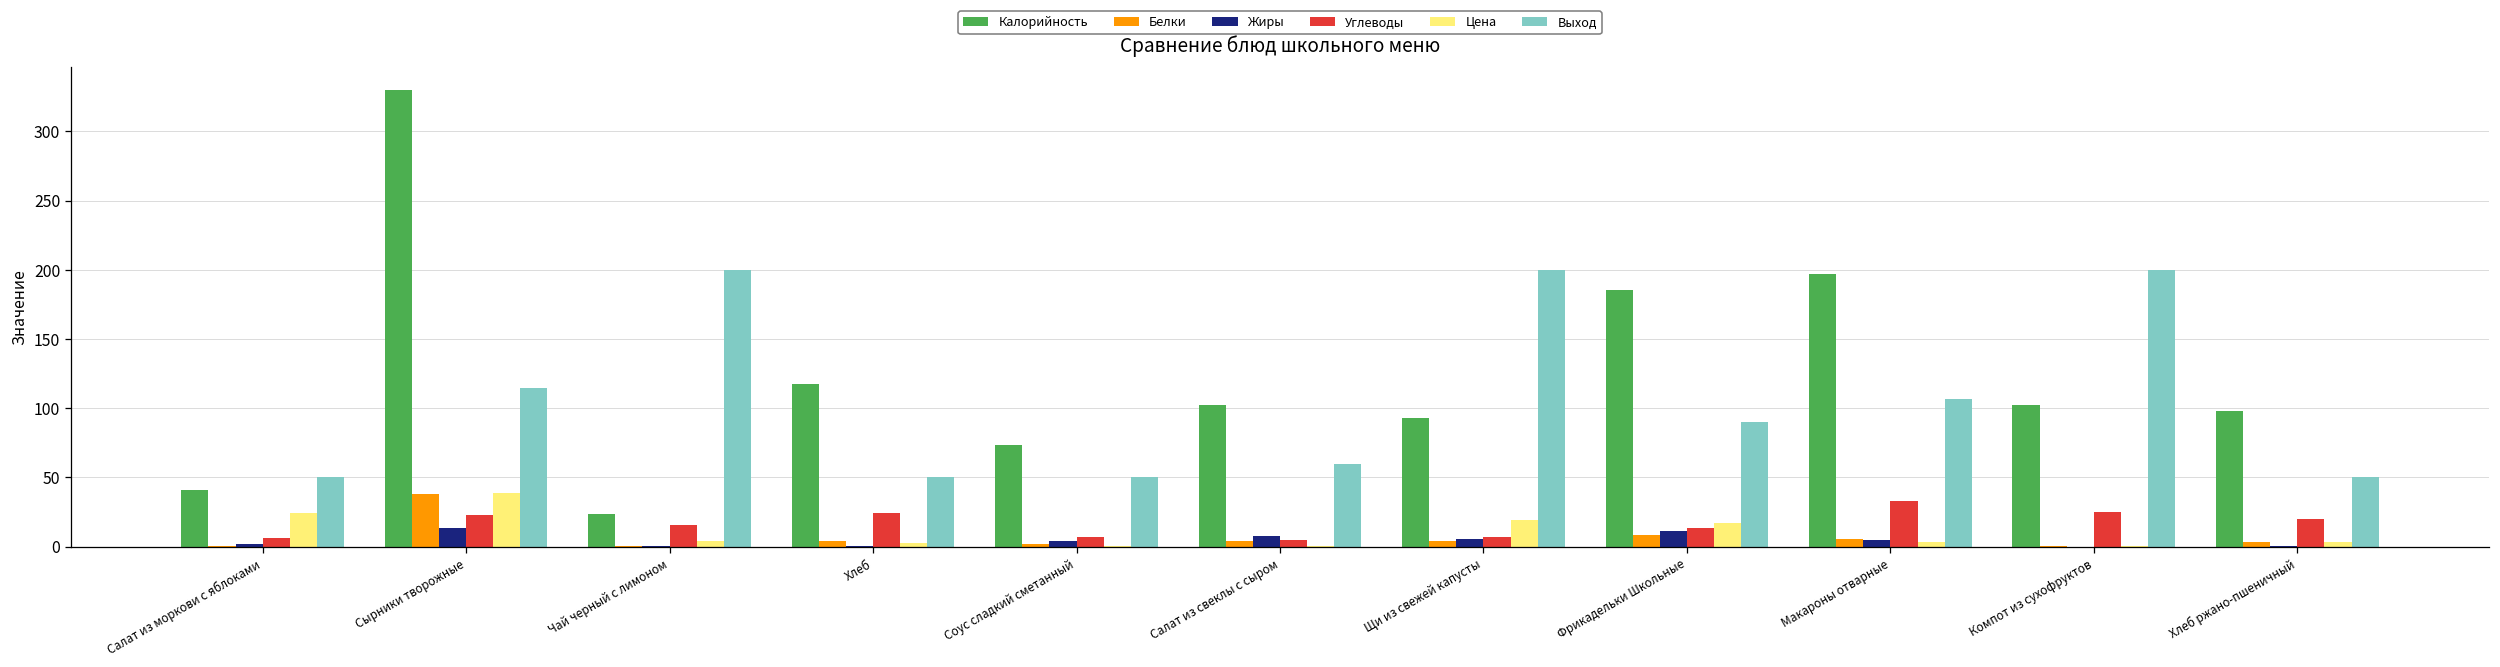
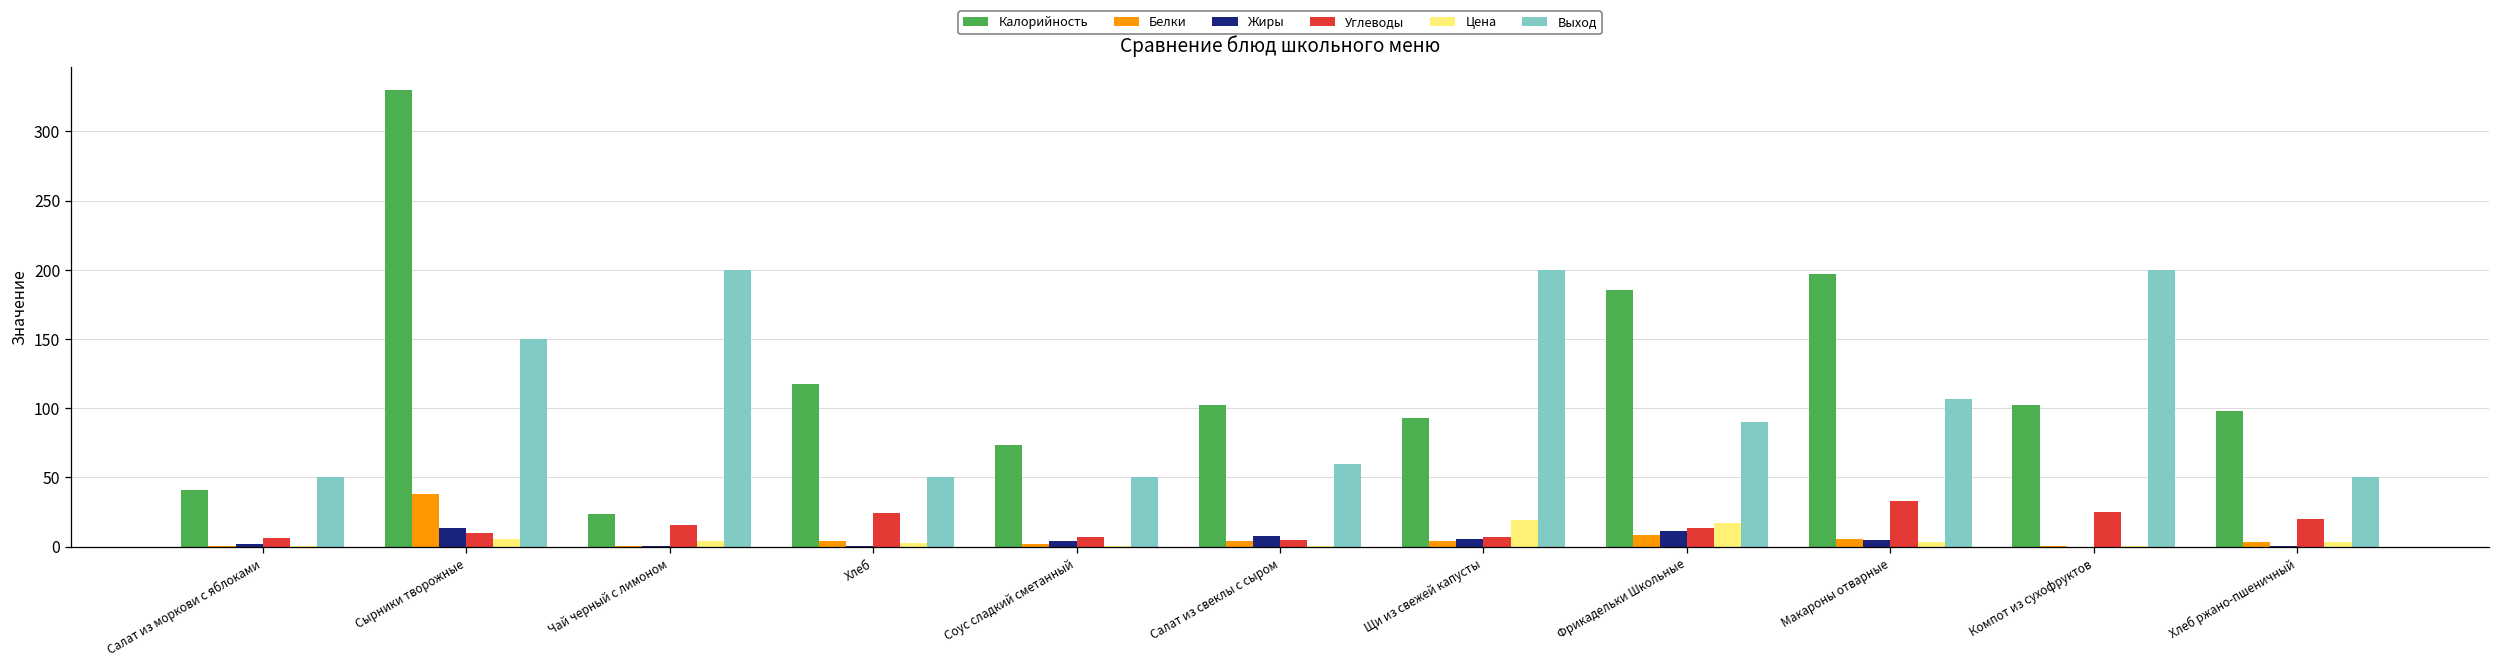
Цена, Салат из моркови с яблоками: 25 -> 1
Углеводы, Сырники творожные: 23 -> 10
Цена, Сырники творожные: 39 -> 6
Выход, Сырники творожные: 115 -> 150
